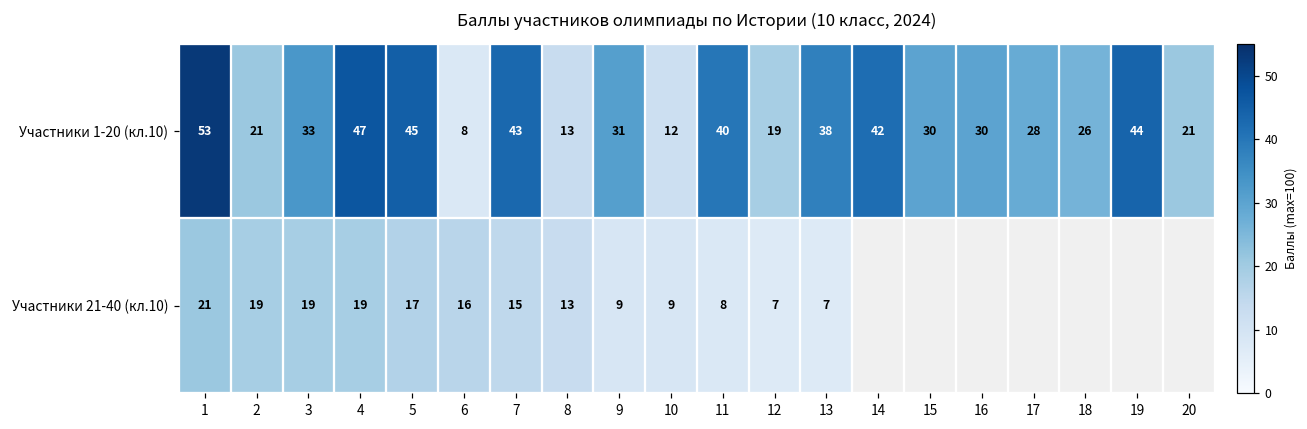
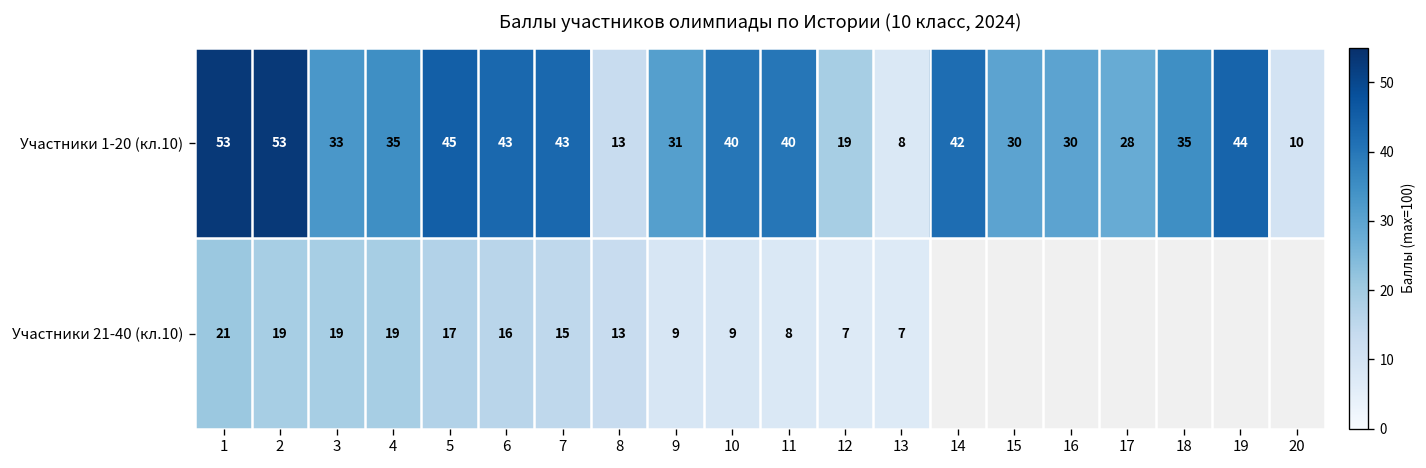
Участники 1-20 (кл.10), 2: 21 -> 53
Участники 1-20 (кл.10), 4: 47 -> 35
Участники 1-20 (кл.10), 6: 8 -> 43
Участники 1-20 (кл.10), 10: 12 -> 40
Участники 1-20 (кл.10), 13: 38 -> 8
Участники 1-20 (кл.10), 18: 26 -> 35
Участники 1-20 (кл.10), 20: 21 -> 10
